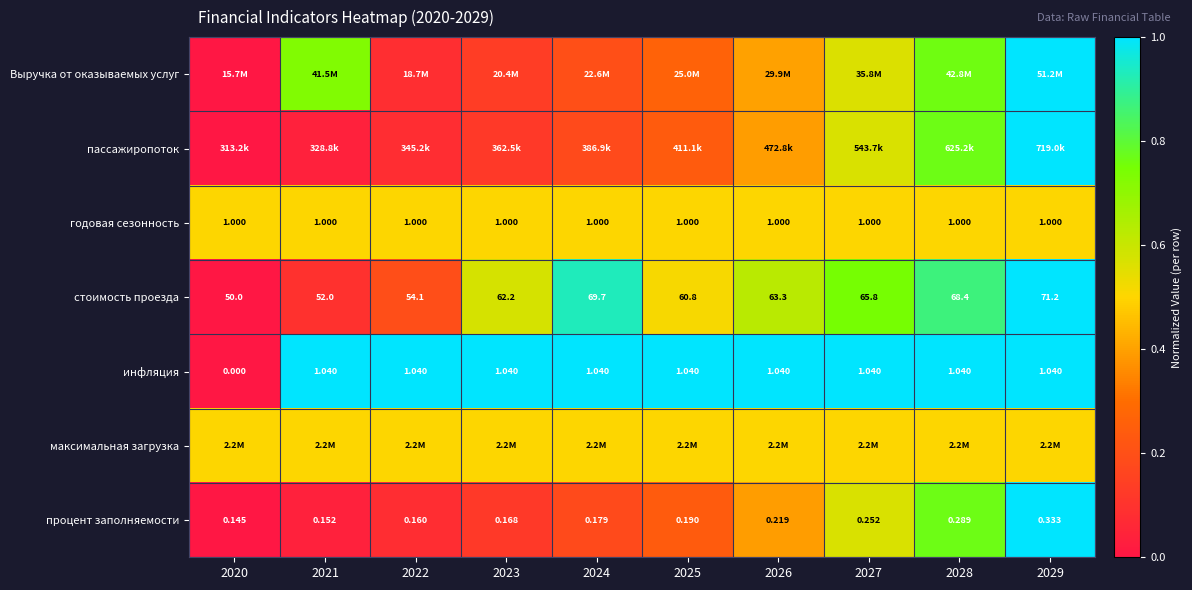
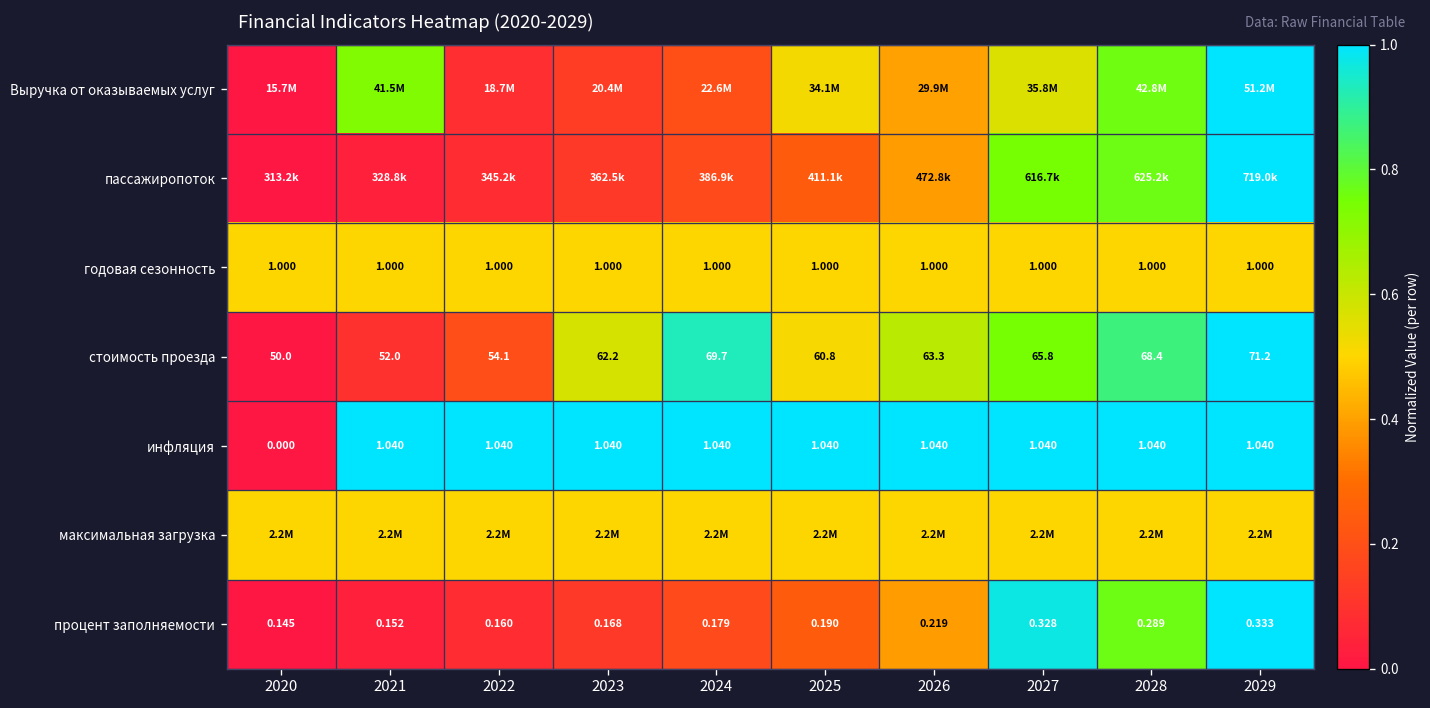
Выручка от оказываемых услуг, 2025: 25.0M -> 34.1M
пассажиропоток, 2027: 543.7k -> 616.7k
процент заполняемости, 2027: 0.252 -> 0.328
